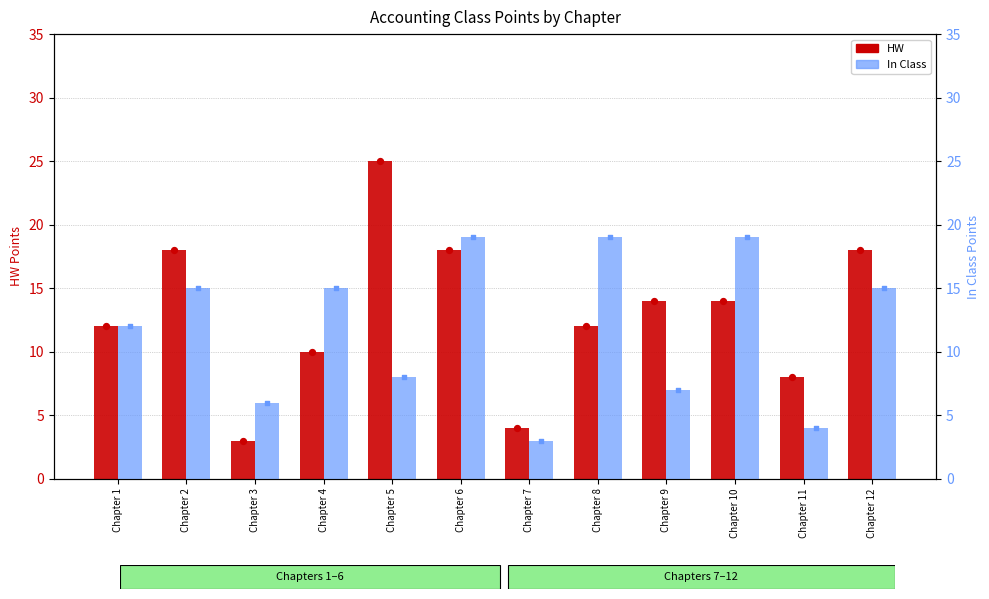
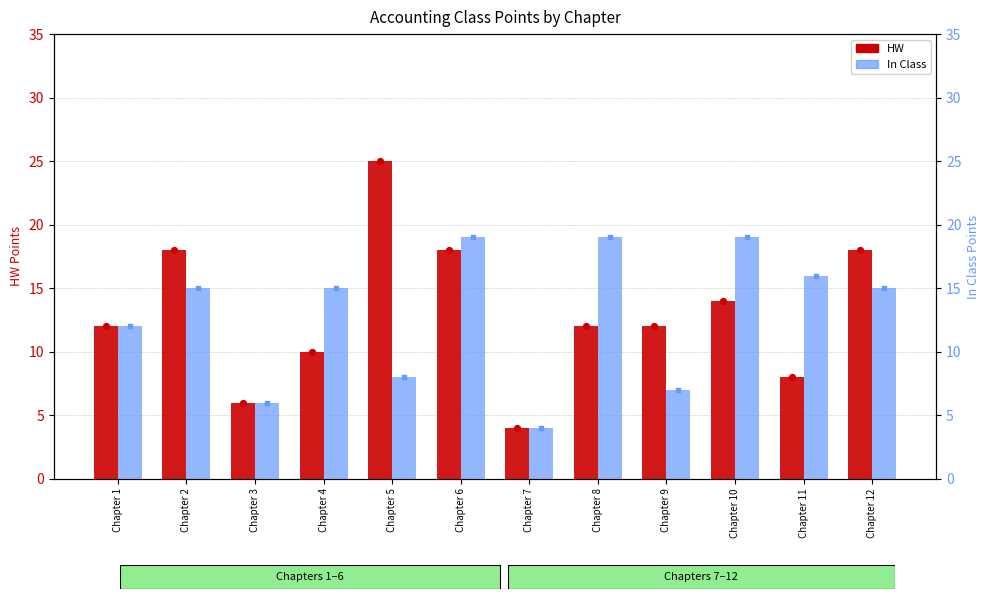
HW, Chapter 3: 3 -> 6
HW, Chapter 9: 14 -> 12
In Class, Chapter 7: 3 -> 4
In Class, Chapter 11: 4 -> 16
